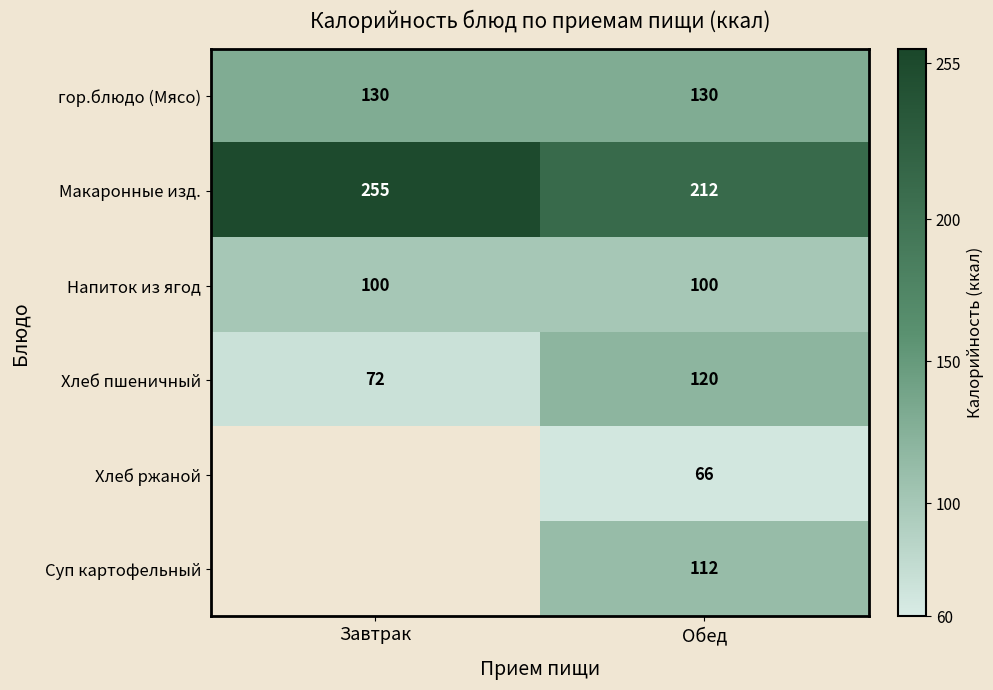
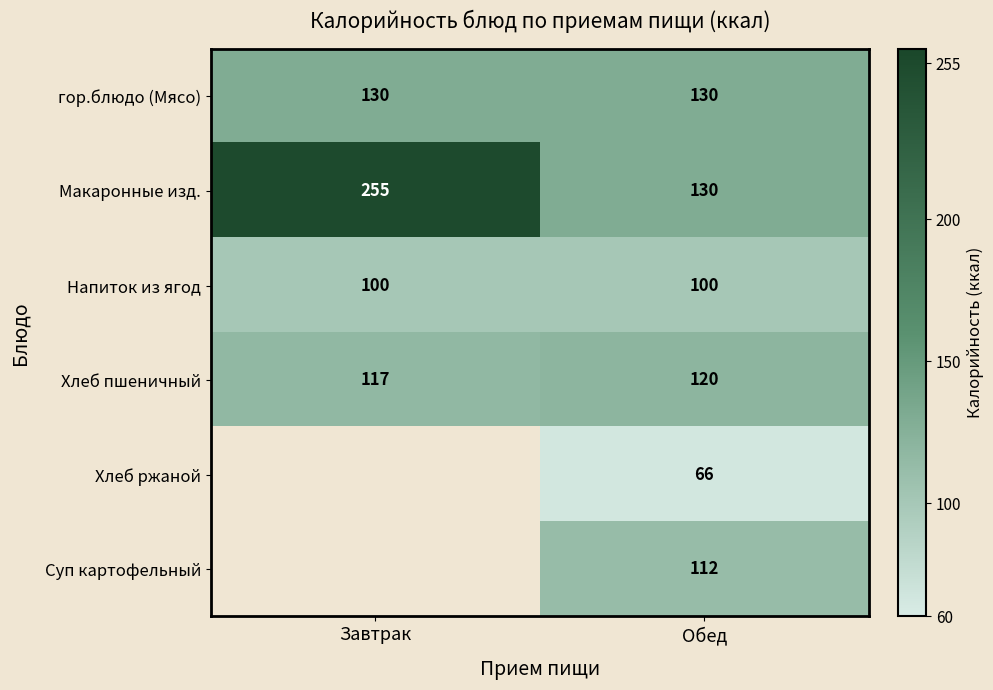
Макаронные изд., Обед: 212 -> 130
Хлеб пшеничный, Завтрак: 72 -> 117
